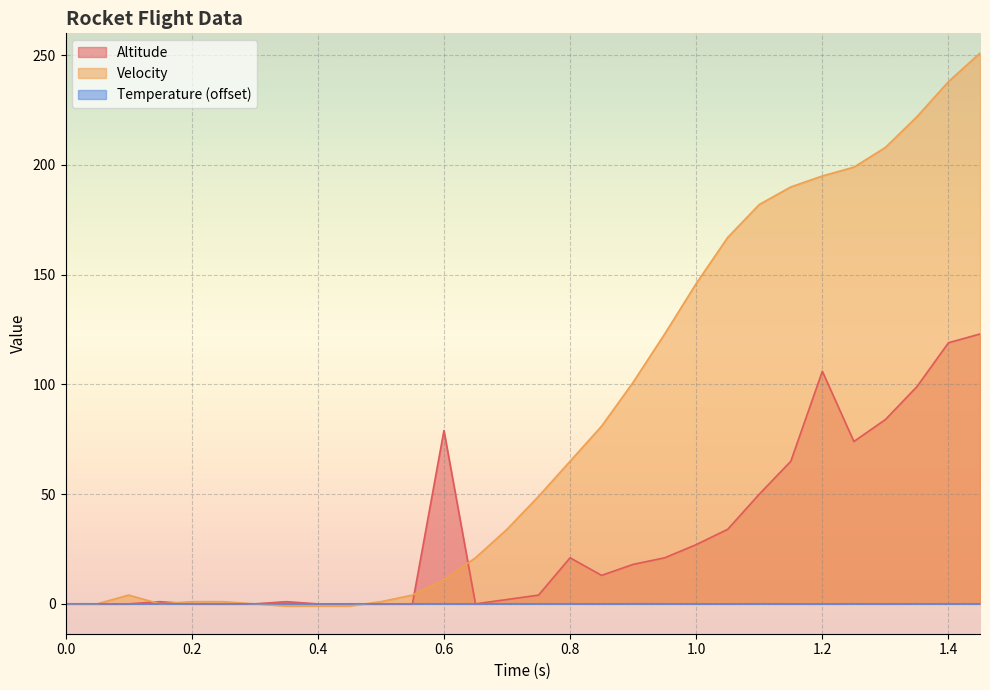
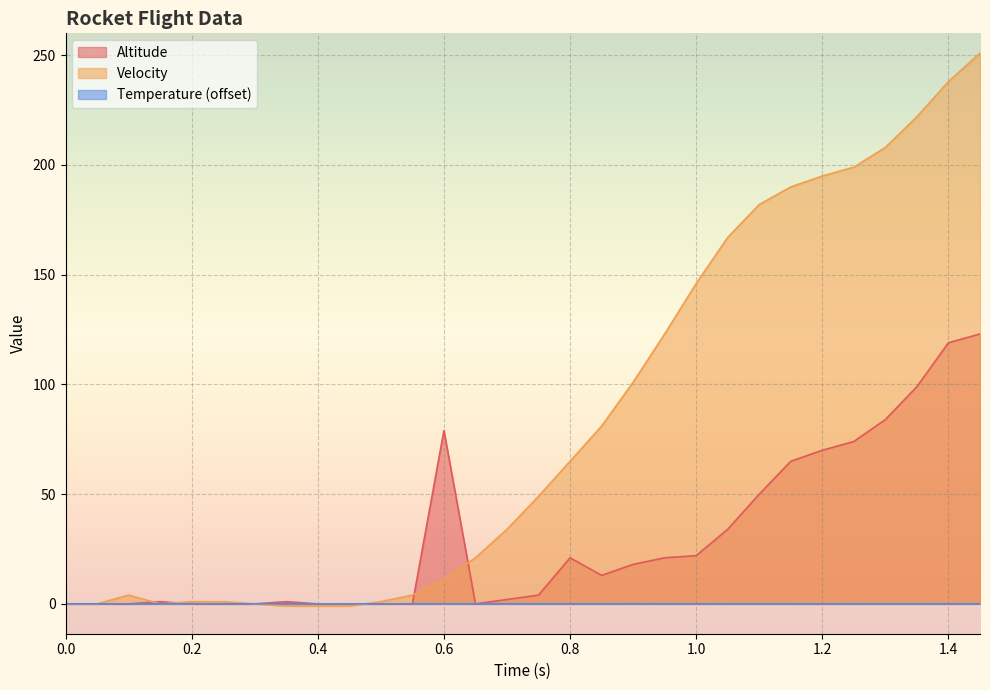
Altitude, 1.0: 27 -> 22
Altitude, 1.2: 106 -> 70
